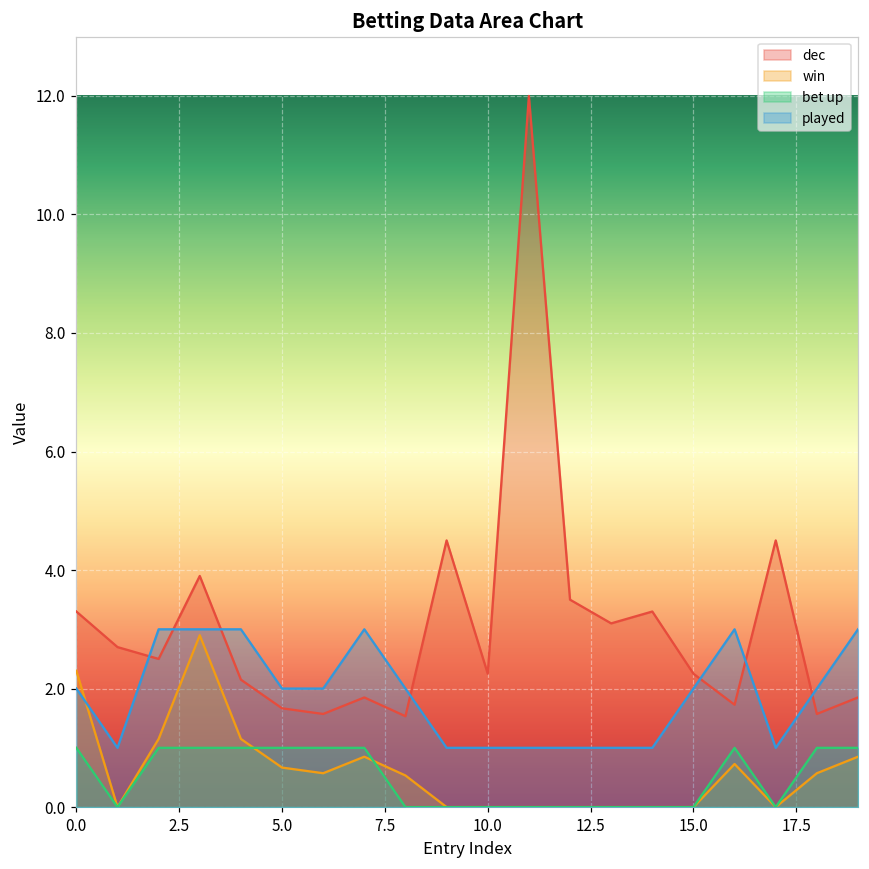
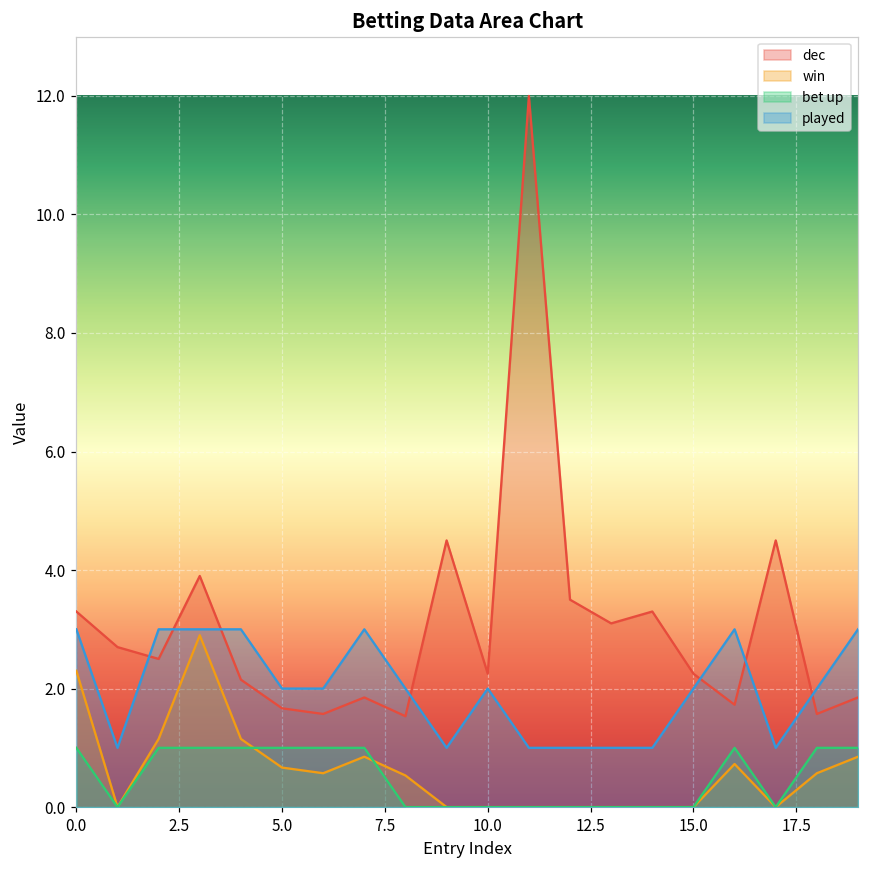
played, 0.0: 2 -> 3
played, 10.0: 1 -> 2
